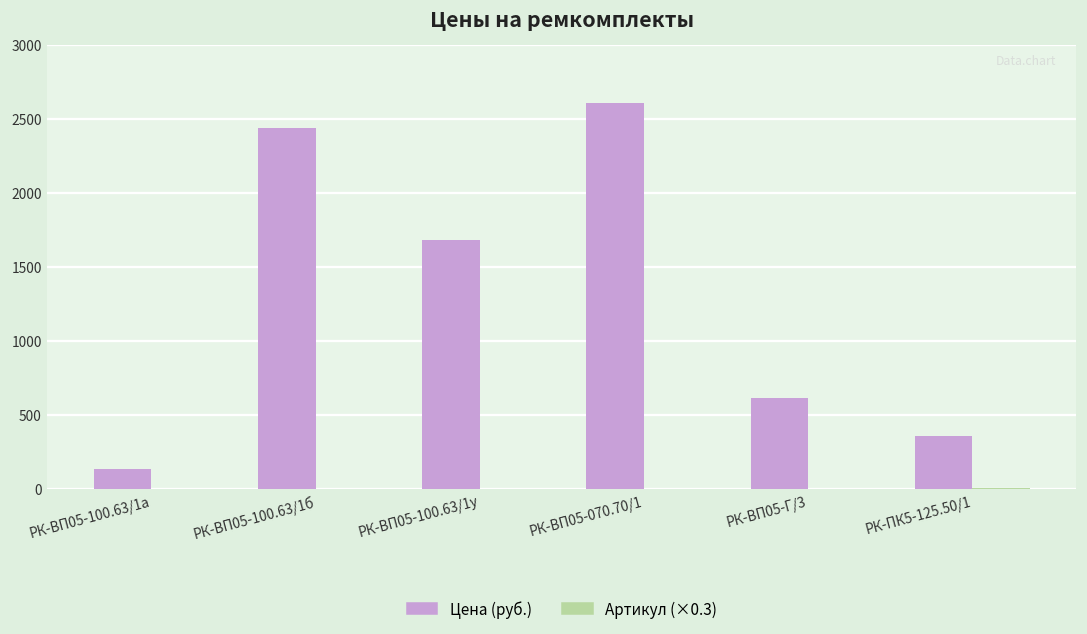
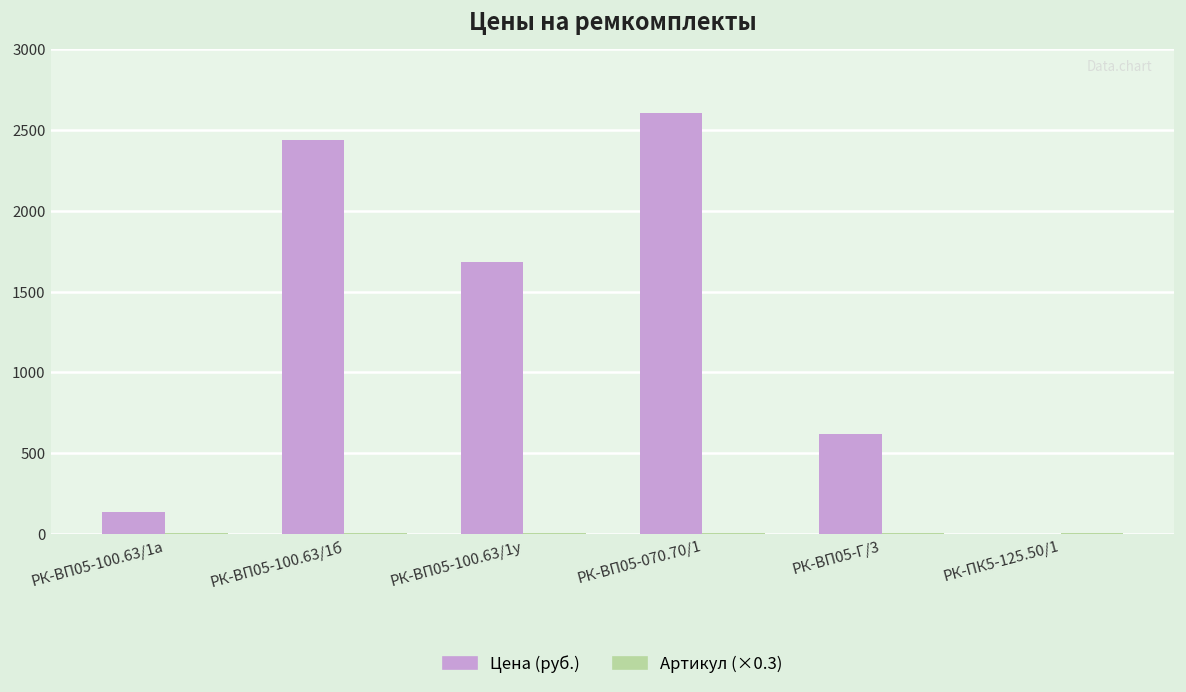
Цена (руб.), РК-ПК5-125.50/1: 350 -> 0
